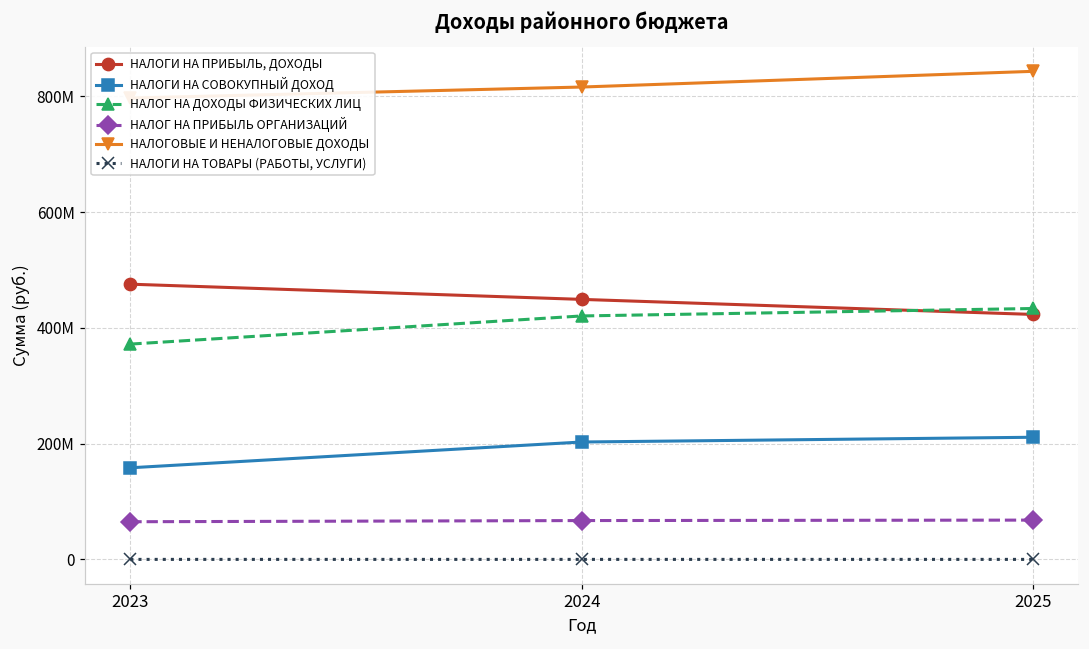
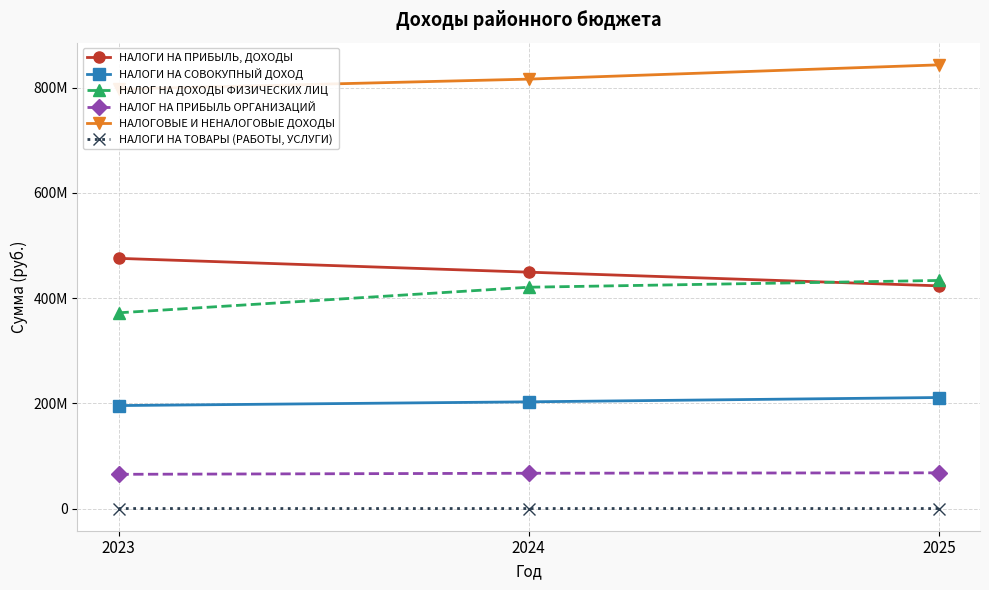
НАЛОГИ НА СОВОКУПНЫЙ ДОХОД, 2023: 160000000 -> 200000000
